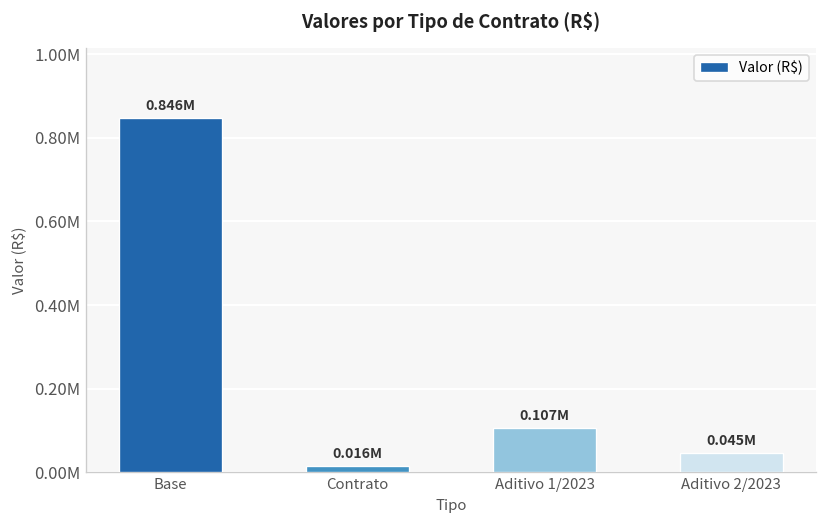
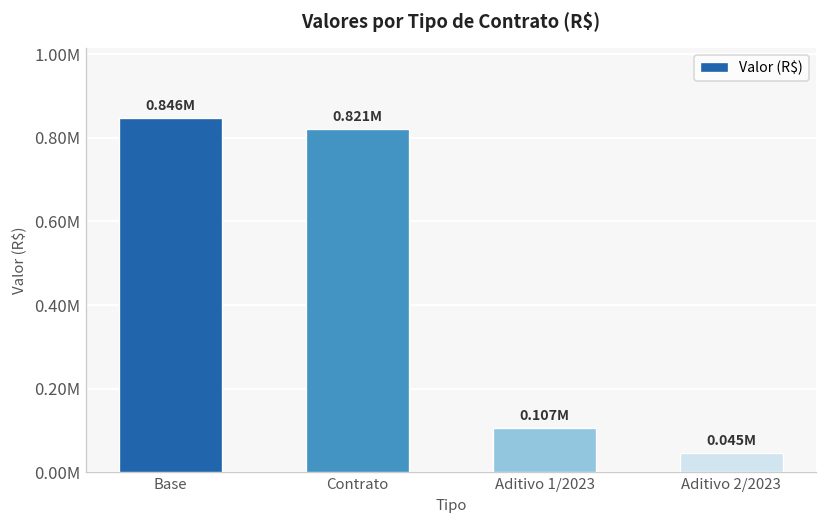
Contrato: 0.016M -> 0.821M
